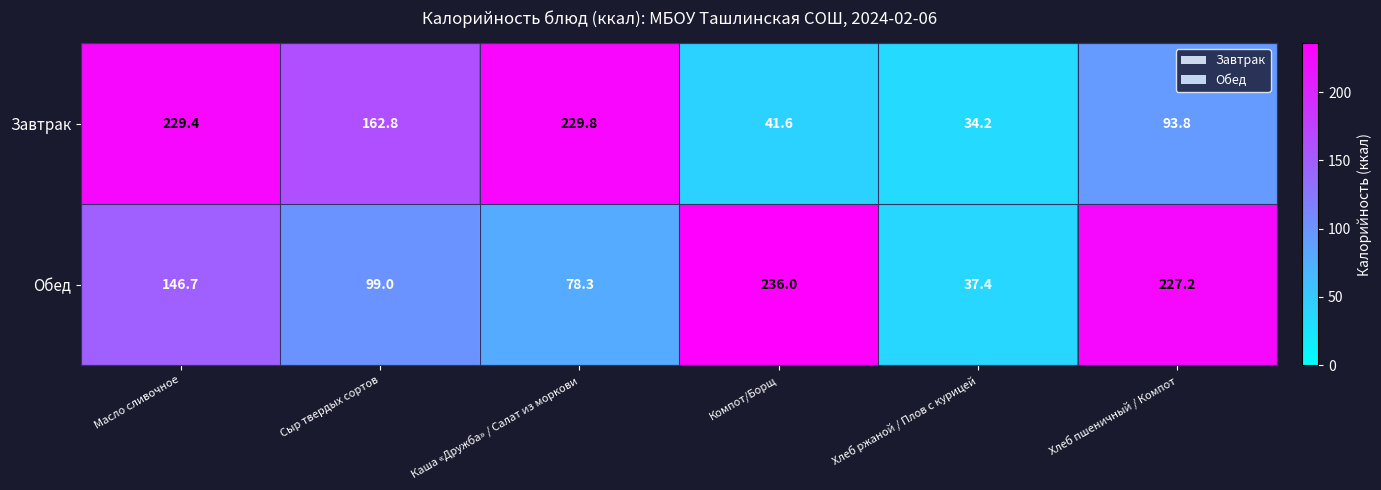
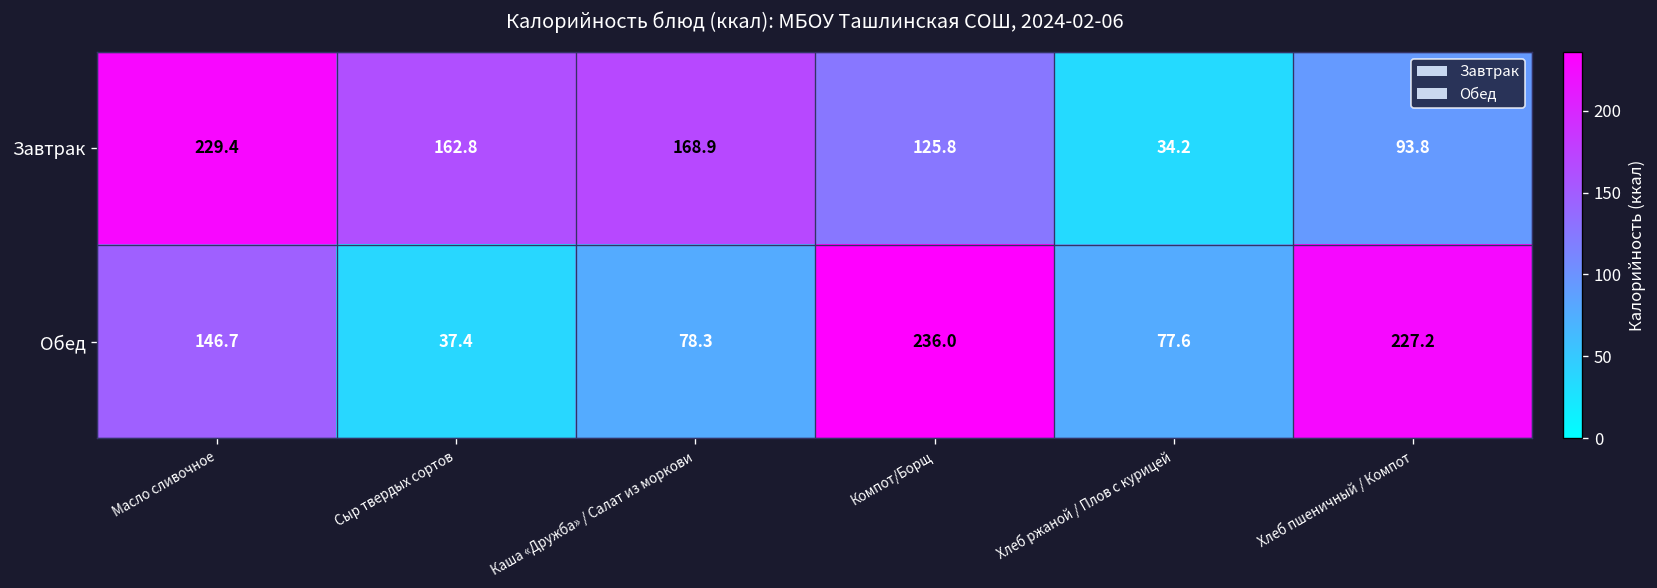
Завтрак, Каша «Дружба» / Салат из моркови: 229.8 -> 168.9
Завтрак, Компот/Борщ: 41.6 -> 125.8
Обед, Сыр твердых сортов: 99.0 -> 37.4
Обед, Хлеб ржаной / Плов с курицей: 37.4 -> 77.6
